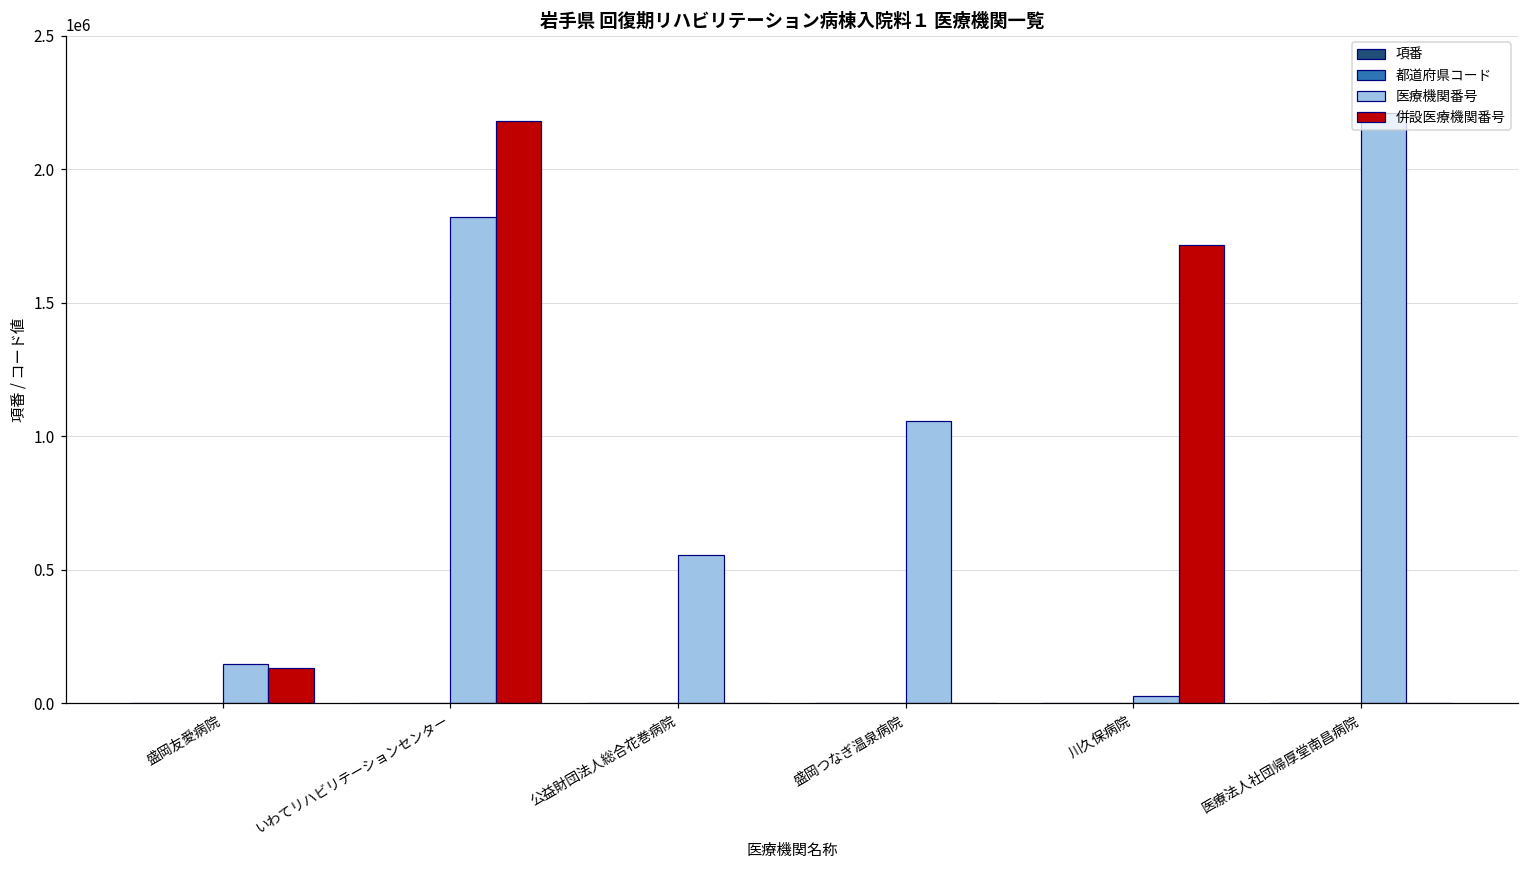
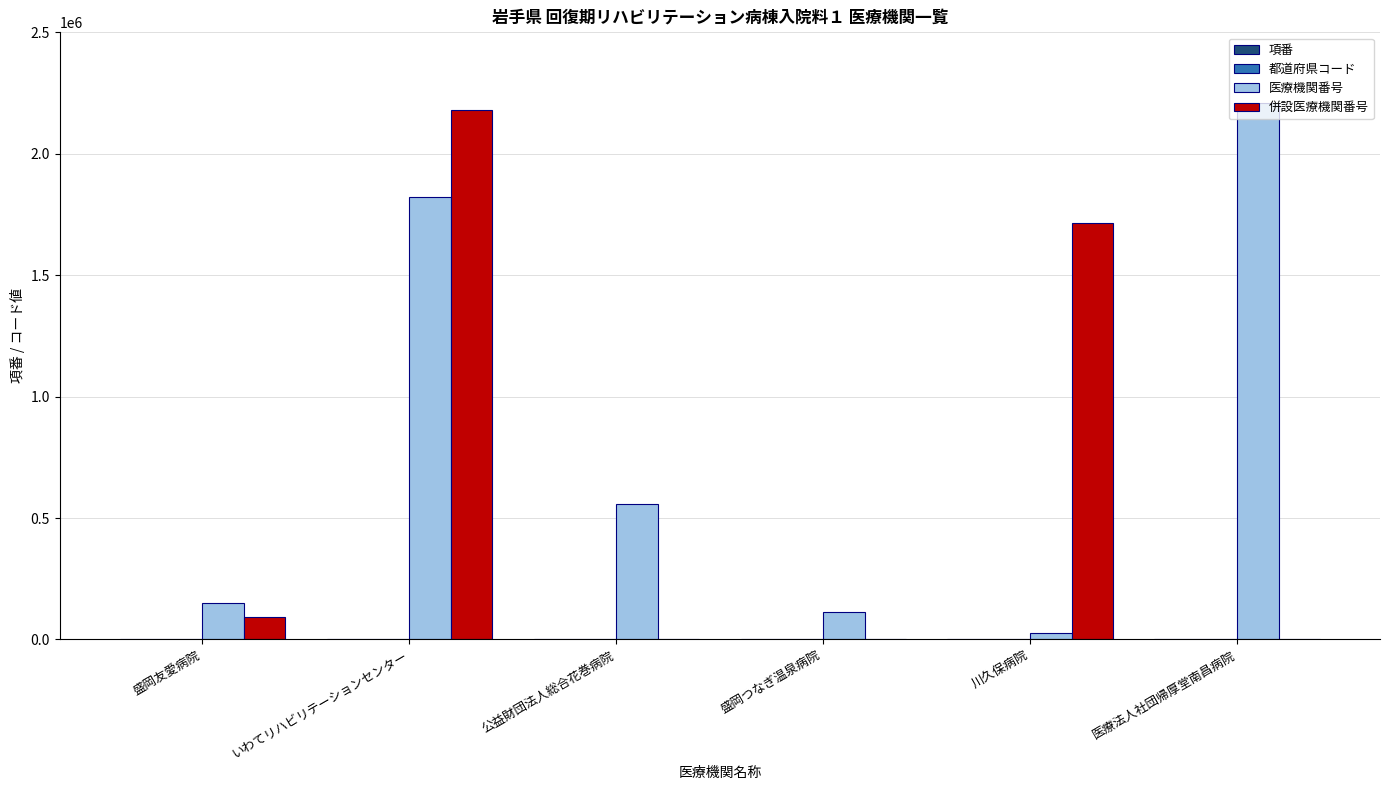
併設医療機関番号, 盛岡友愛病院: 130000 -> 90000
医療機関番号, 盛岡つなぎ温泉病院: 1060000 -> 110000
